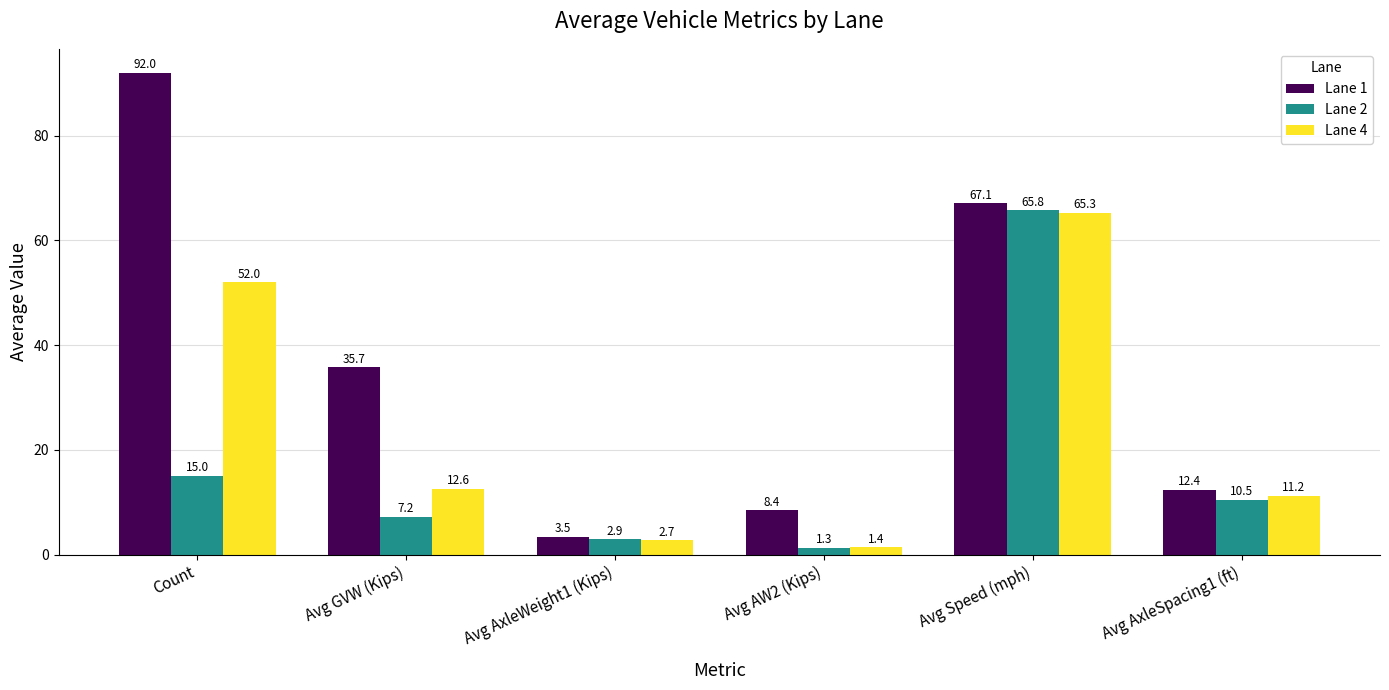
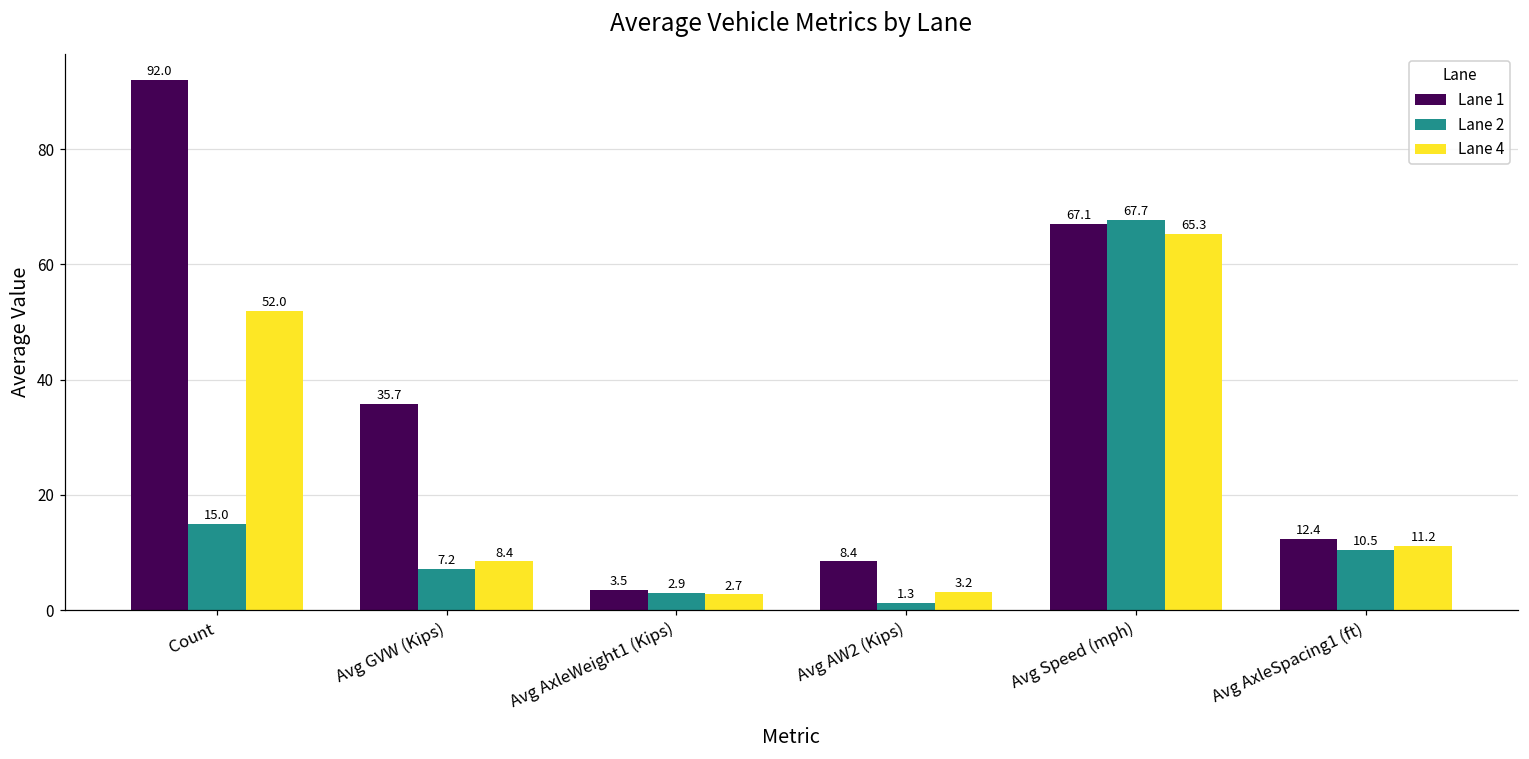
Lane 4, Avg GVW (Kips): 12.6 -> 8.4
Lane 4, Avg AW2 (Kips): 1.4 -> 3.2
Lane 2, Avg Speed (mph): 65.8 -> 67.7
